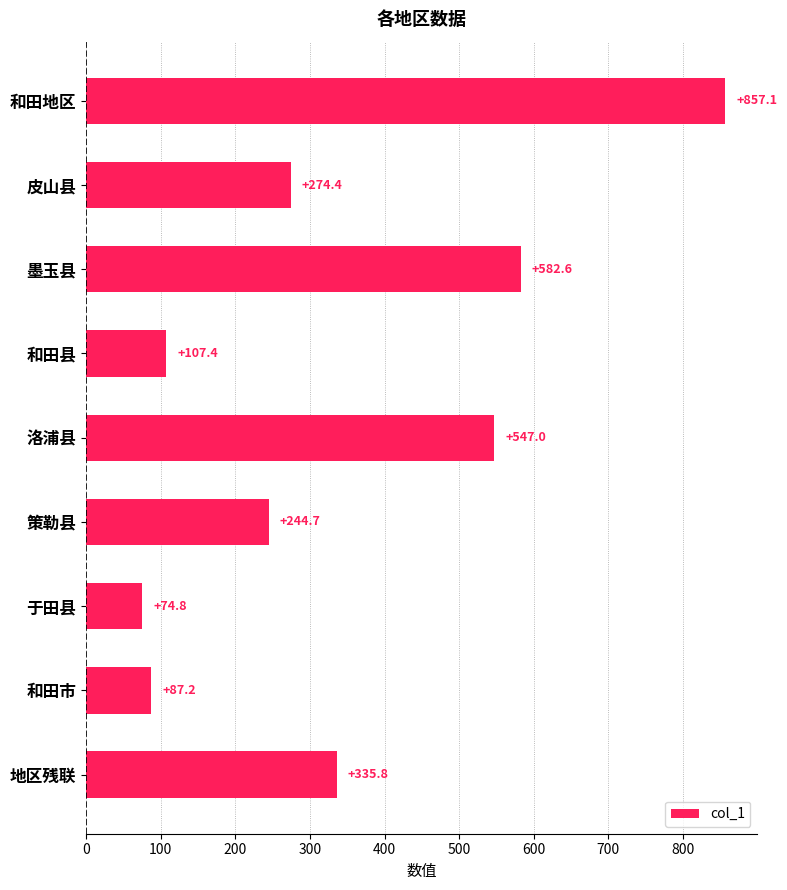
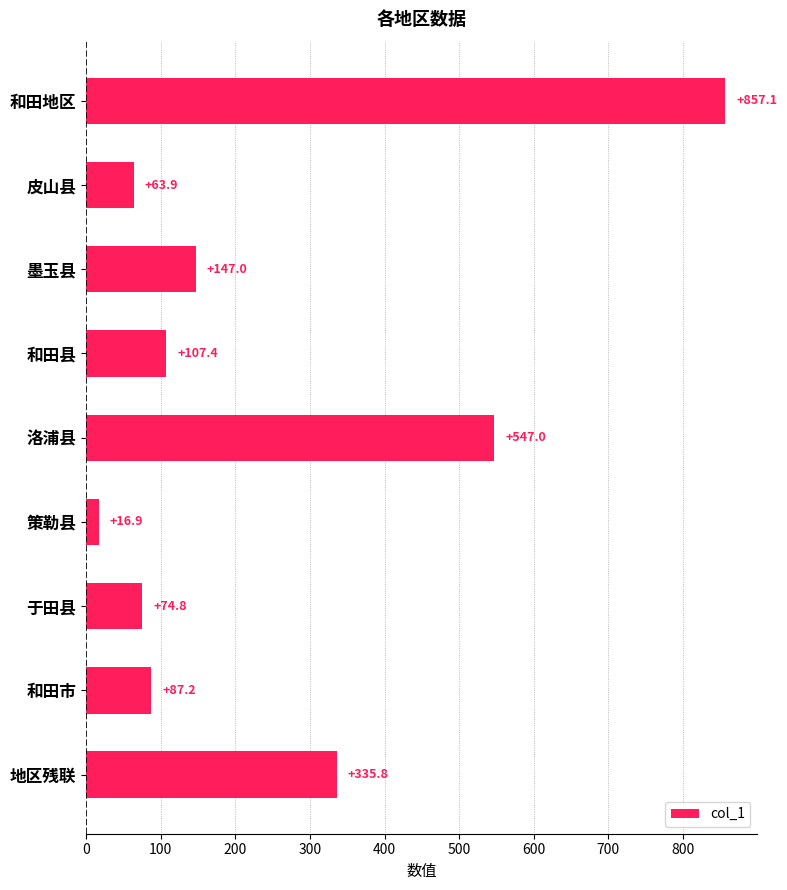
皮山县: +274.4 -> +63.9
墨玉县: +582.6 -> +147.0
策勒县: +244.7 -> +16.9
